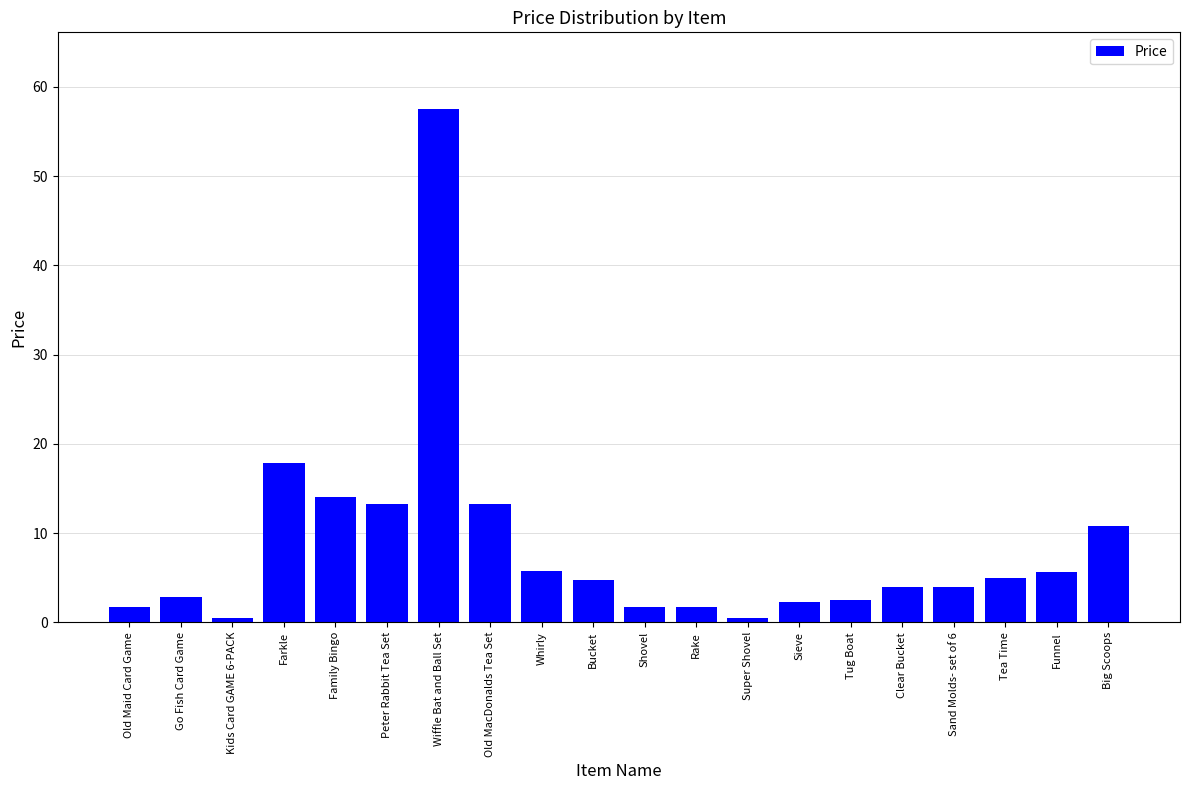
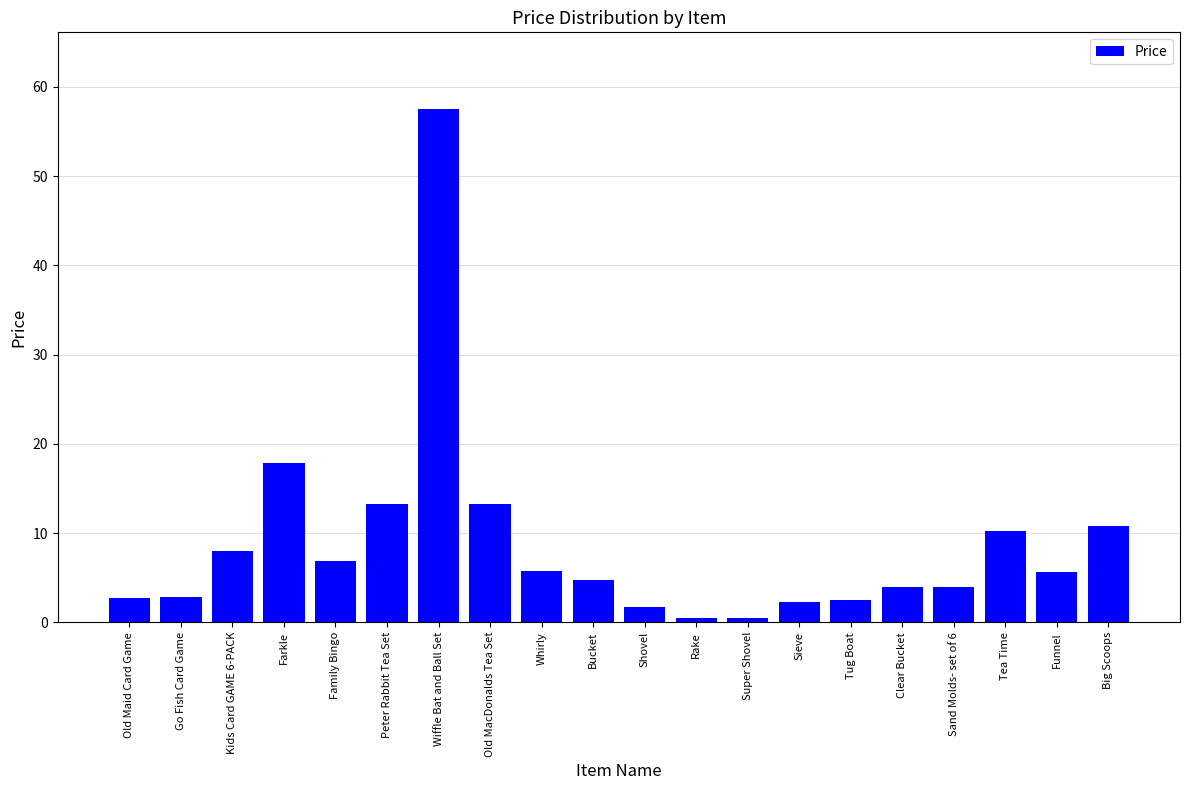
Old Maid Card Game: 2 -> 3
Kids Card GAME 6-PACK: 0 -> 8
Family Bingo: 14 -> 7
Rake: 2 -> 0
Tea Time: 5 -> 10
